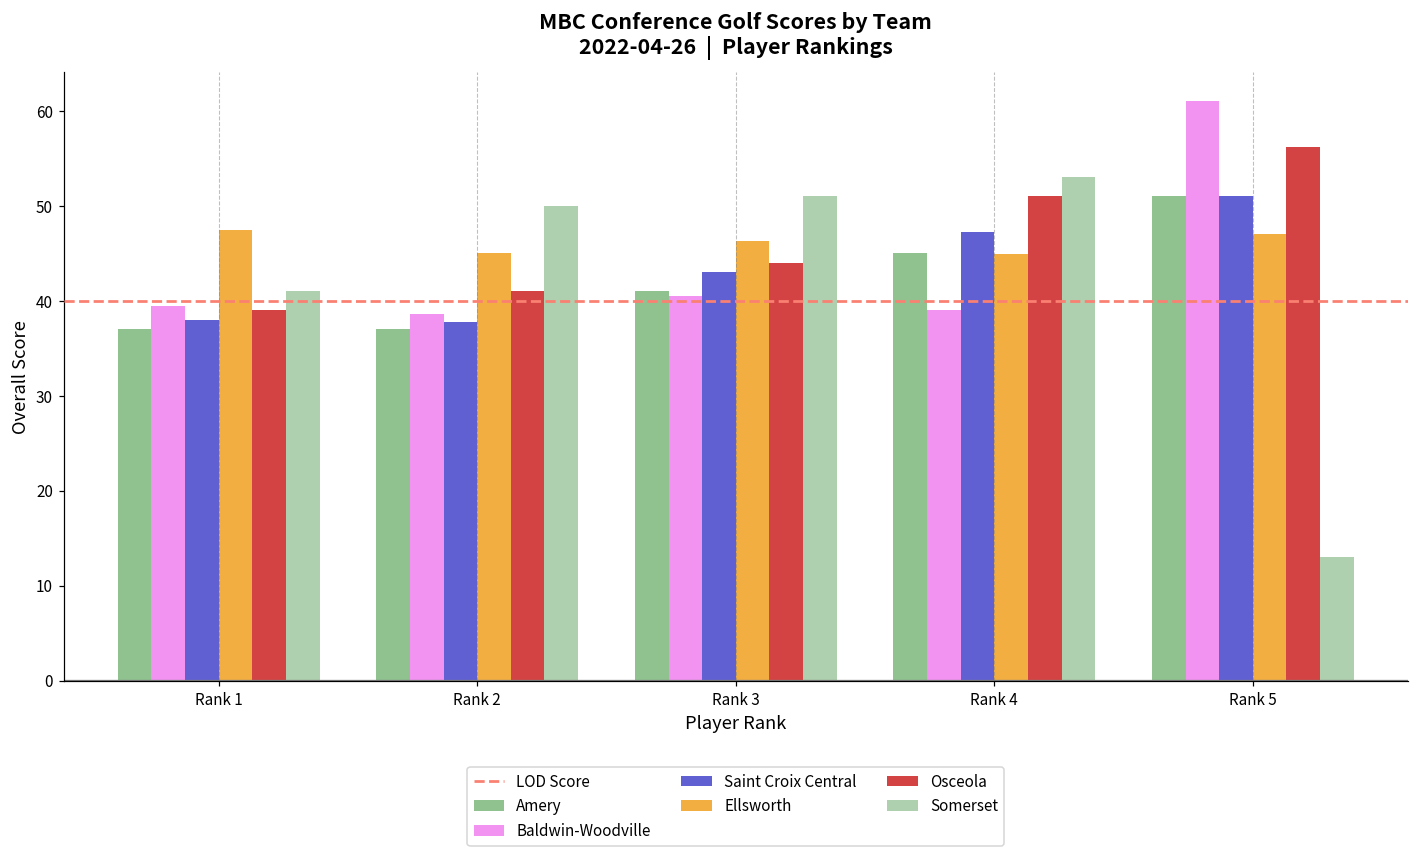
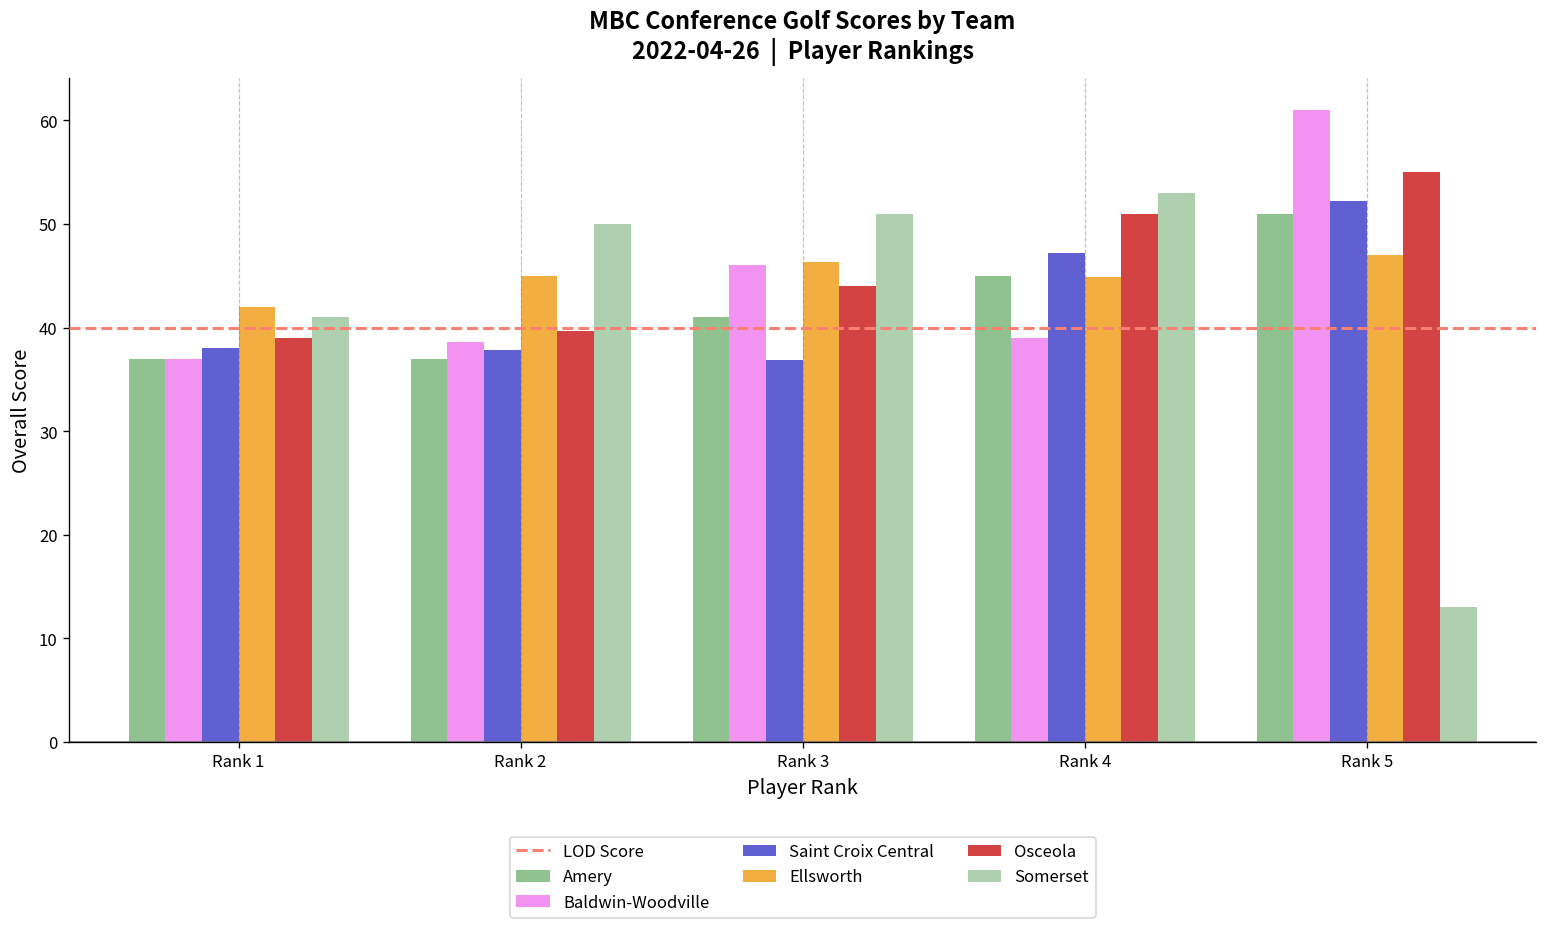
Baldwin-Woodville, Rank 1: 39 -> 37
Ellsworth, Rank 1: 47 -> 42
Osceola, Rank 2: 41 -> 40
Baldwin-Woodville, Rank 3: 41 -> 46
Saint Croix Central, Rank 3: 43 -> 37
Saint Croix Central, Rank 5: 51 -> 52
Osceola, Rank 5: 56 -> 55
